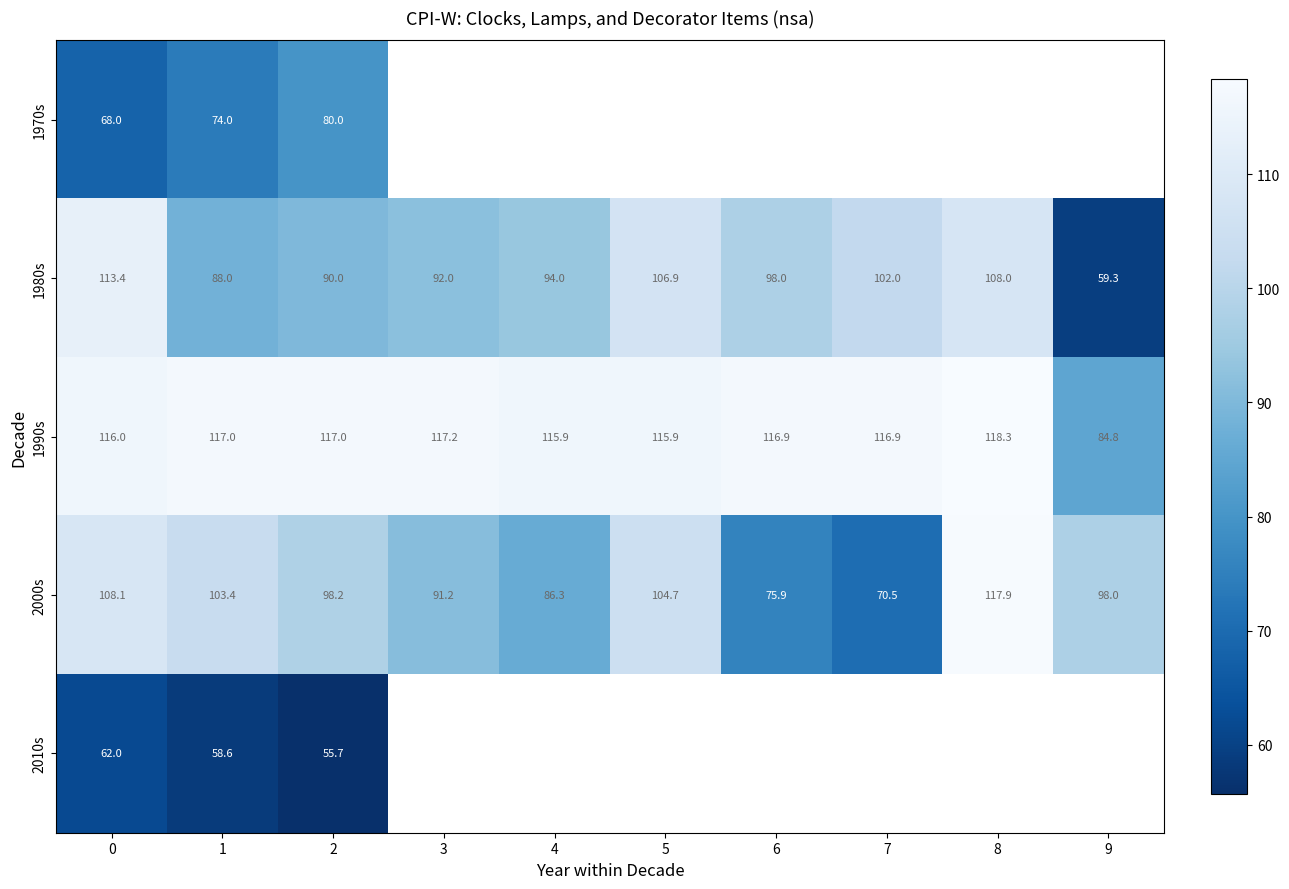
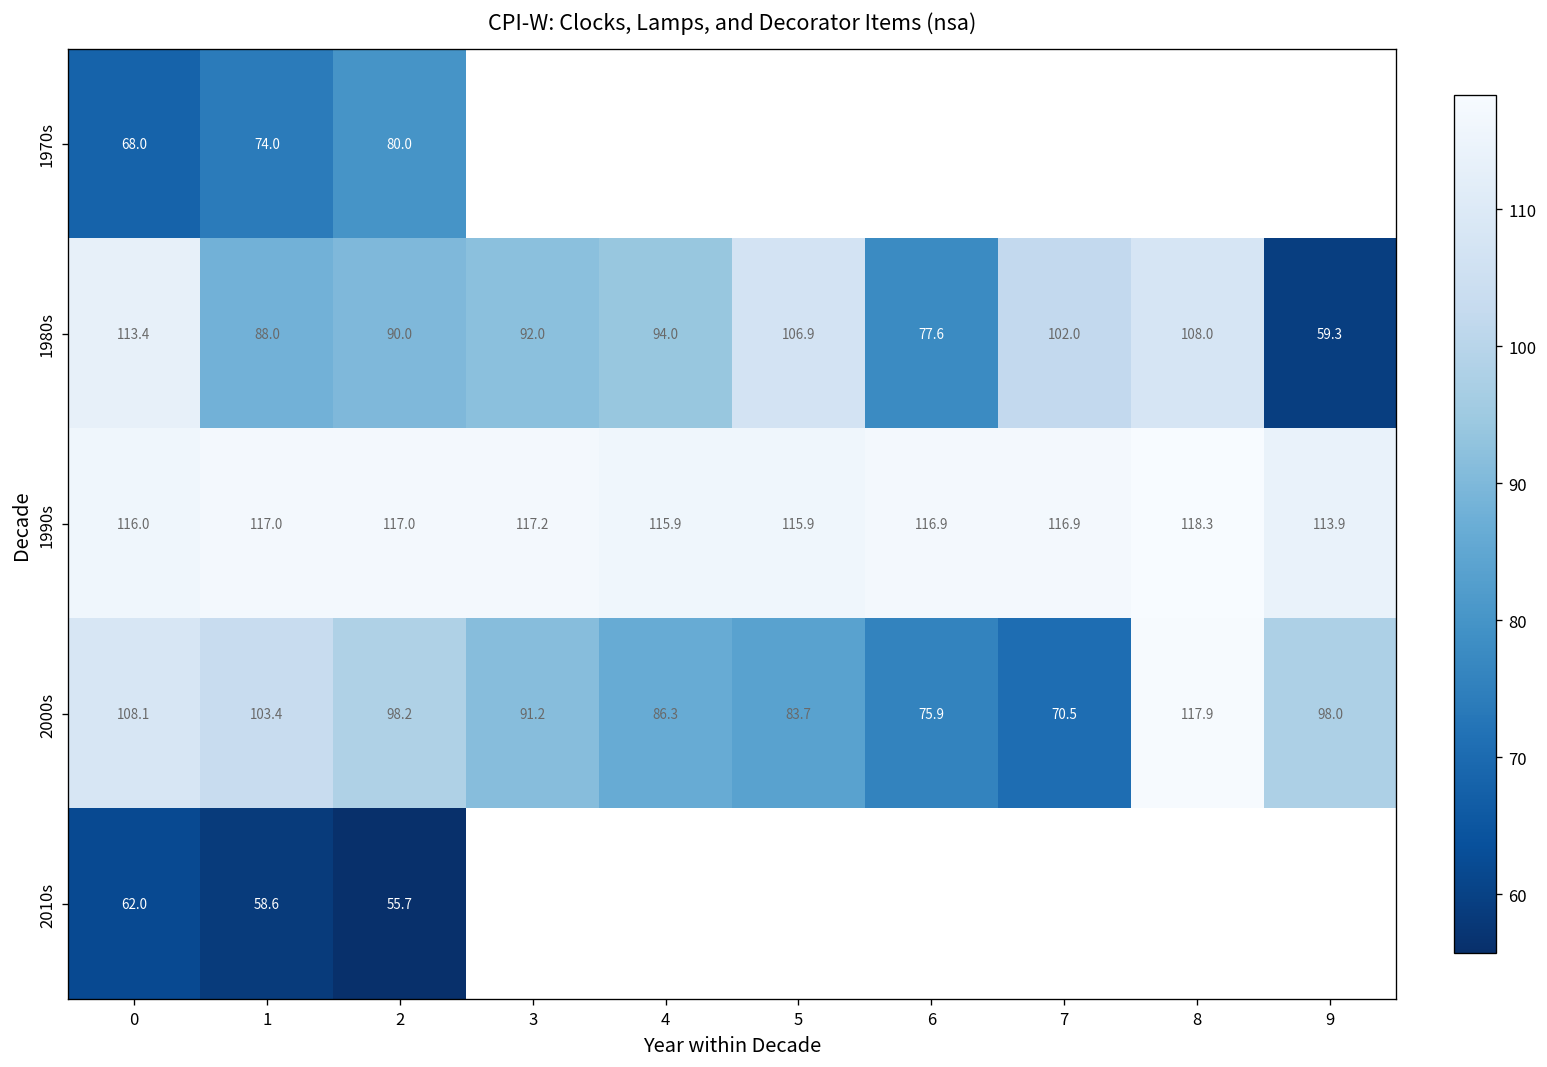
1980s, 6: 98.0 -> 77.6
1990s, 9: 84.8 -> 113.9
2000s, 5: 104.7 -> 83.7
